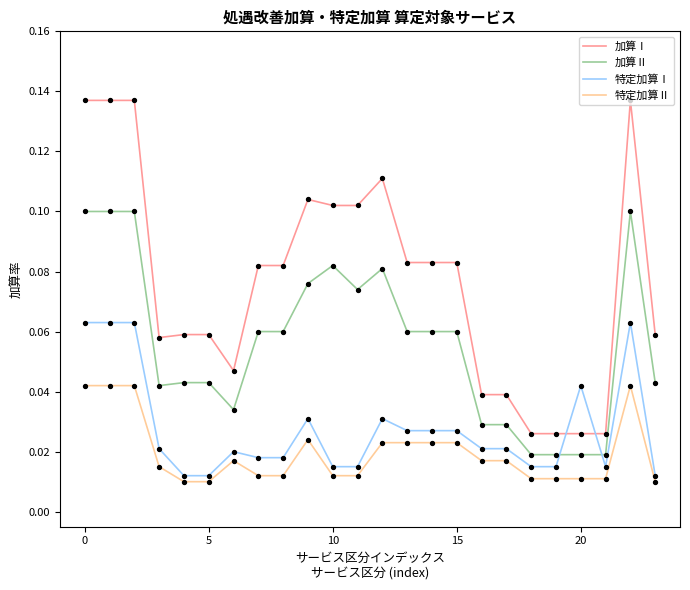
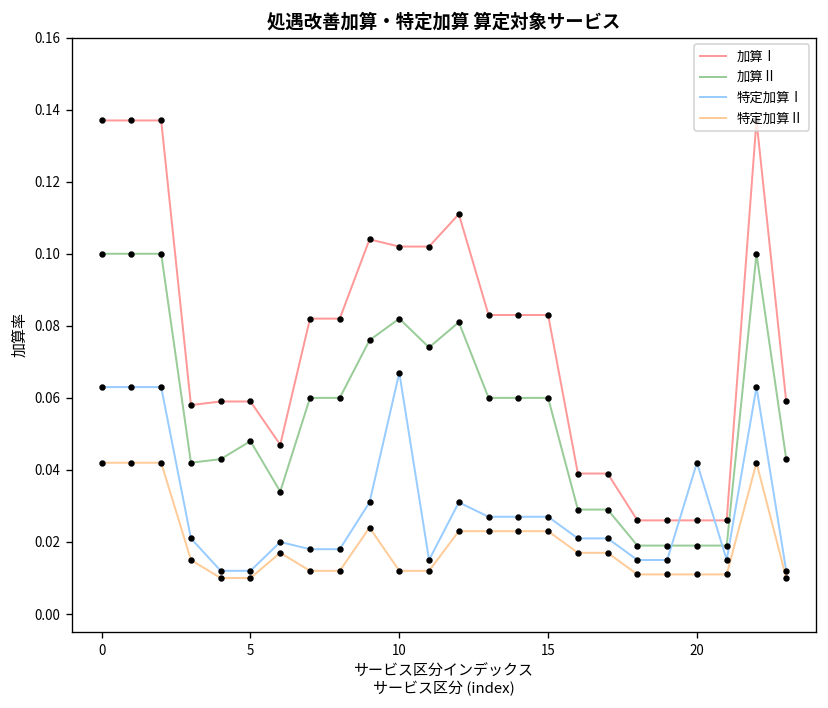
加算Ⅱ, 5: 0.043 -> 0.048
特定加算Ⅰ, 10: 0.015 -> 0.067
